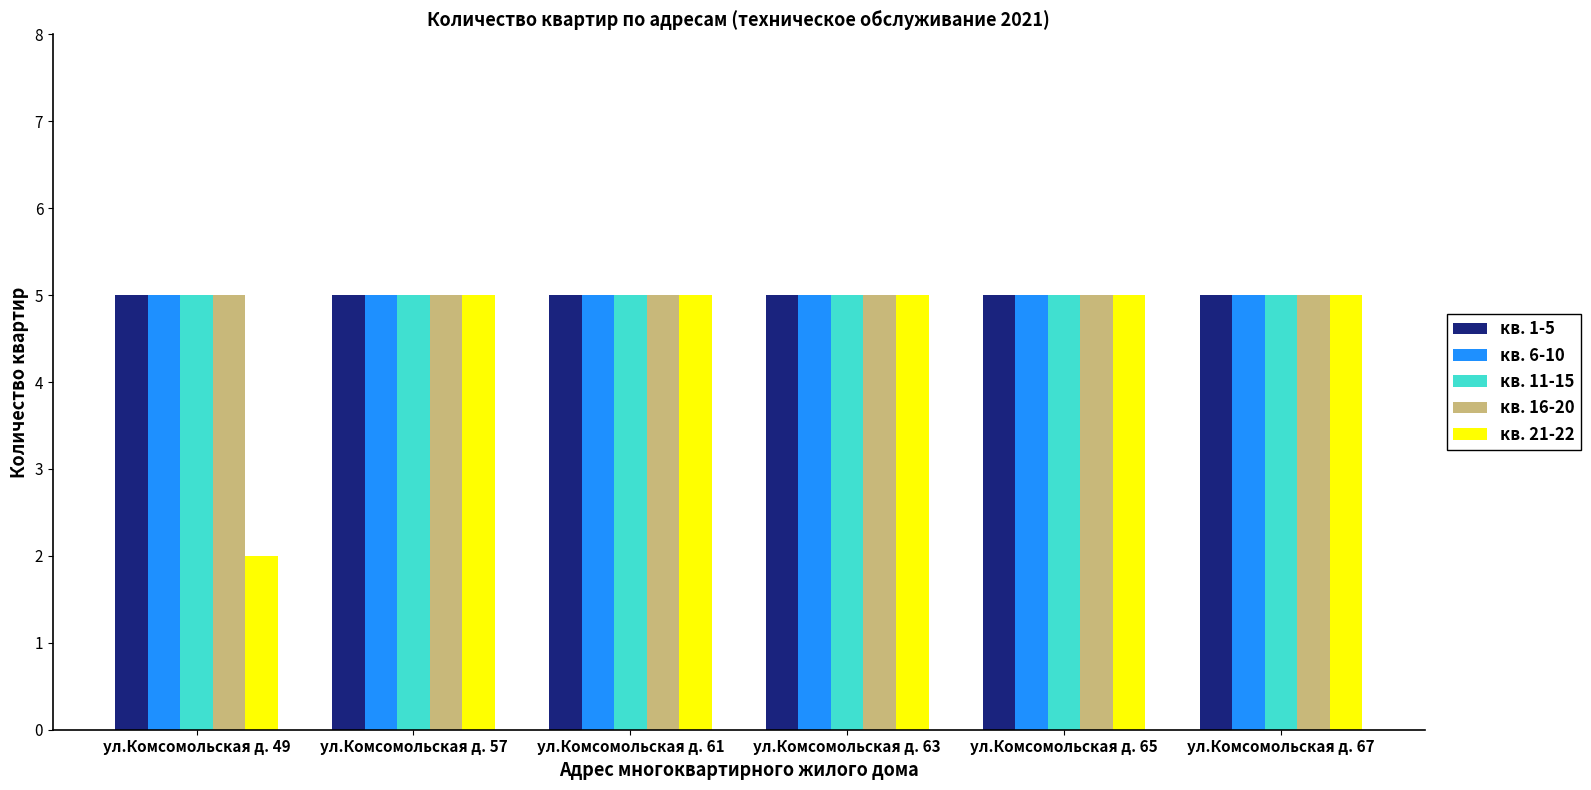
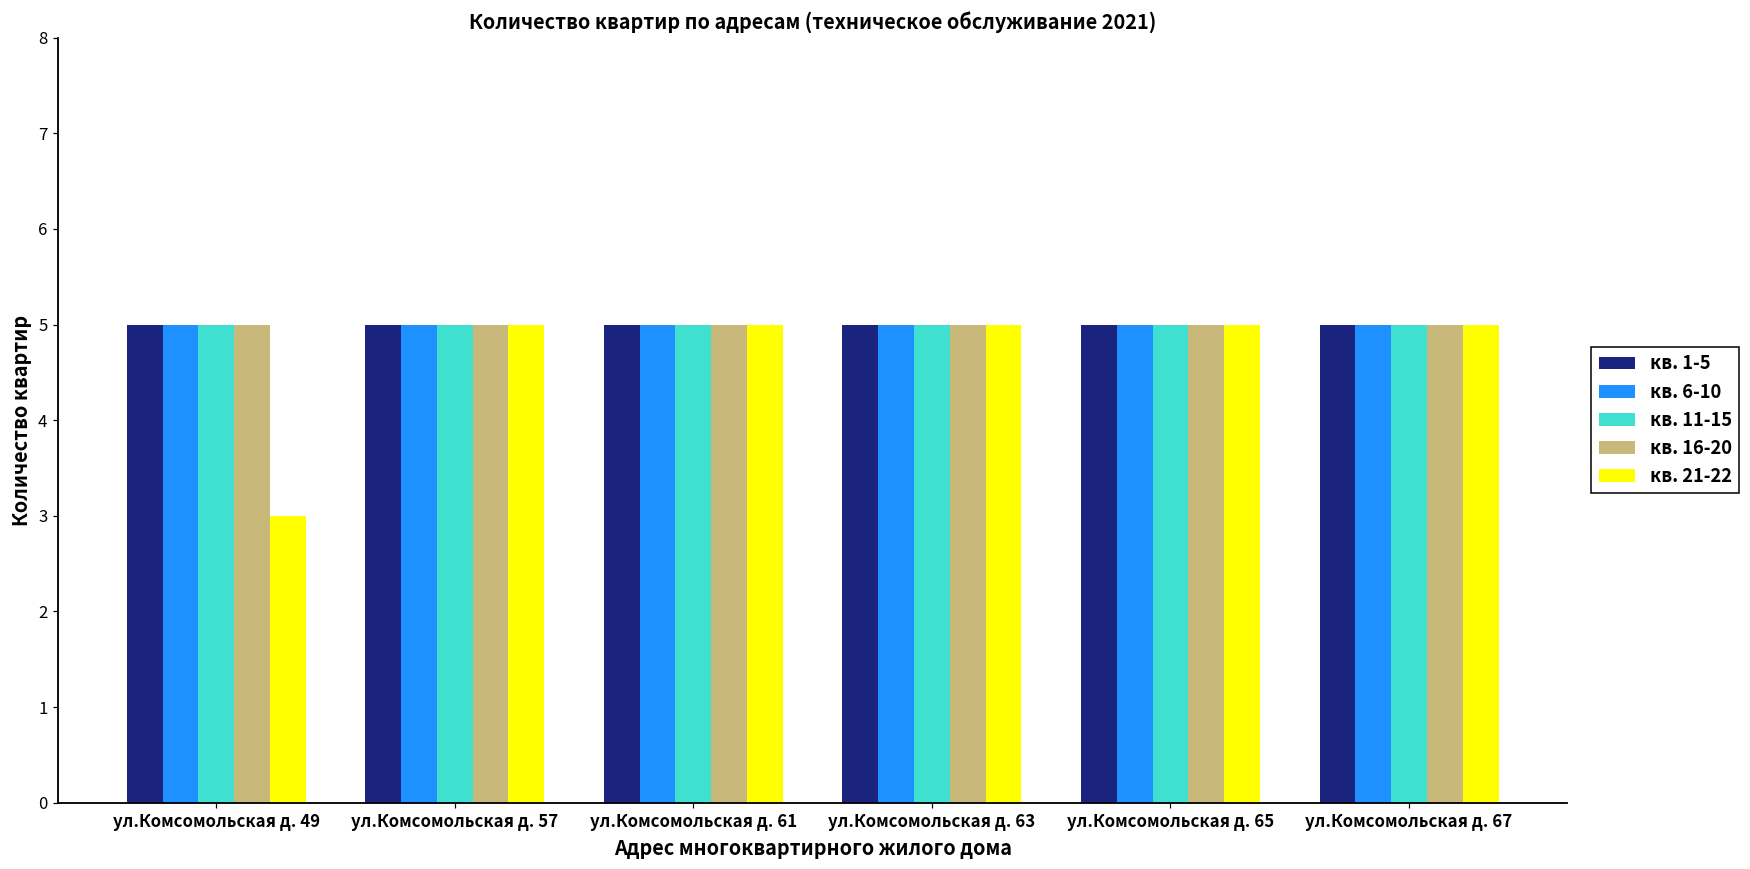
кв. 21-22, ул.Комсомольская д. 49: 2 -> 3
